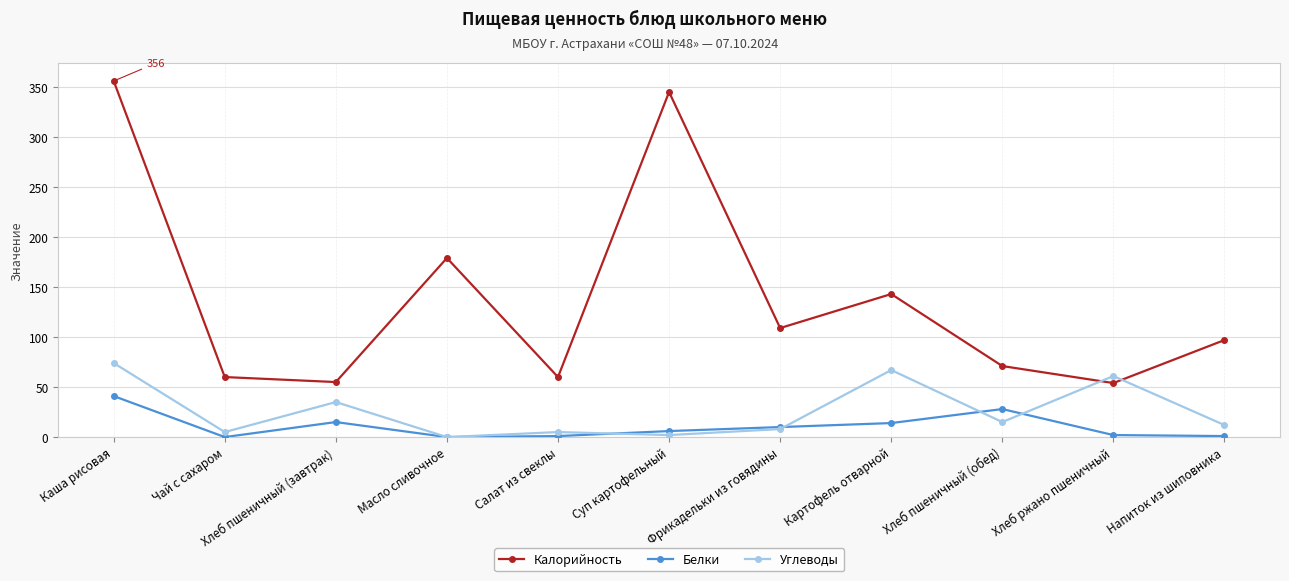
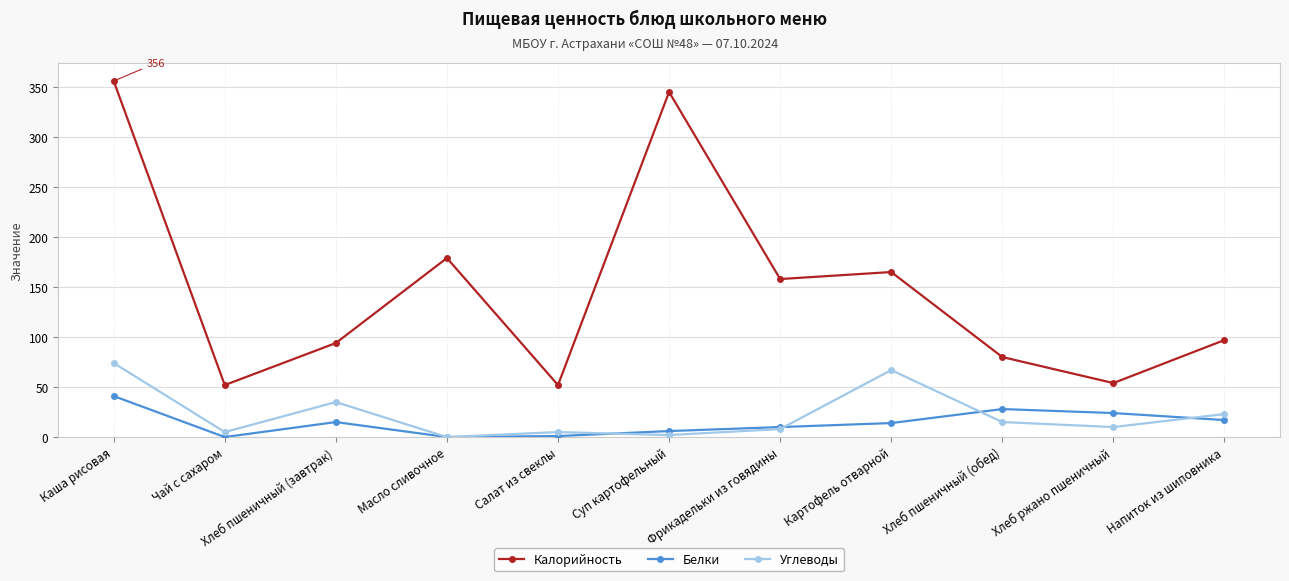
Калорийность, Чай с сахаром: 60 -> 50
Калорийность, Хлеб пшеничный (завтрак): 60 -> 90
Калорийность, Салат из свеклы: 60 -> 50
Калорийность, Фрикадельки из говядины: 110 -> 160
Калорийность, Картофель отварной: 140 -> 170
Калорийность, Хлеб пшеничный (обед): 70 -> 80
Белки, Хлеб ржано пшеничный: 0 -> 20
Углеводы, Хлеб ржано пшеничный: 60 -> 10
Белки, Напиток из шиповника: 0 -> 20
Углеводы, Напиток из шиповника: 10 -> 20
